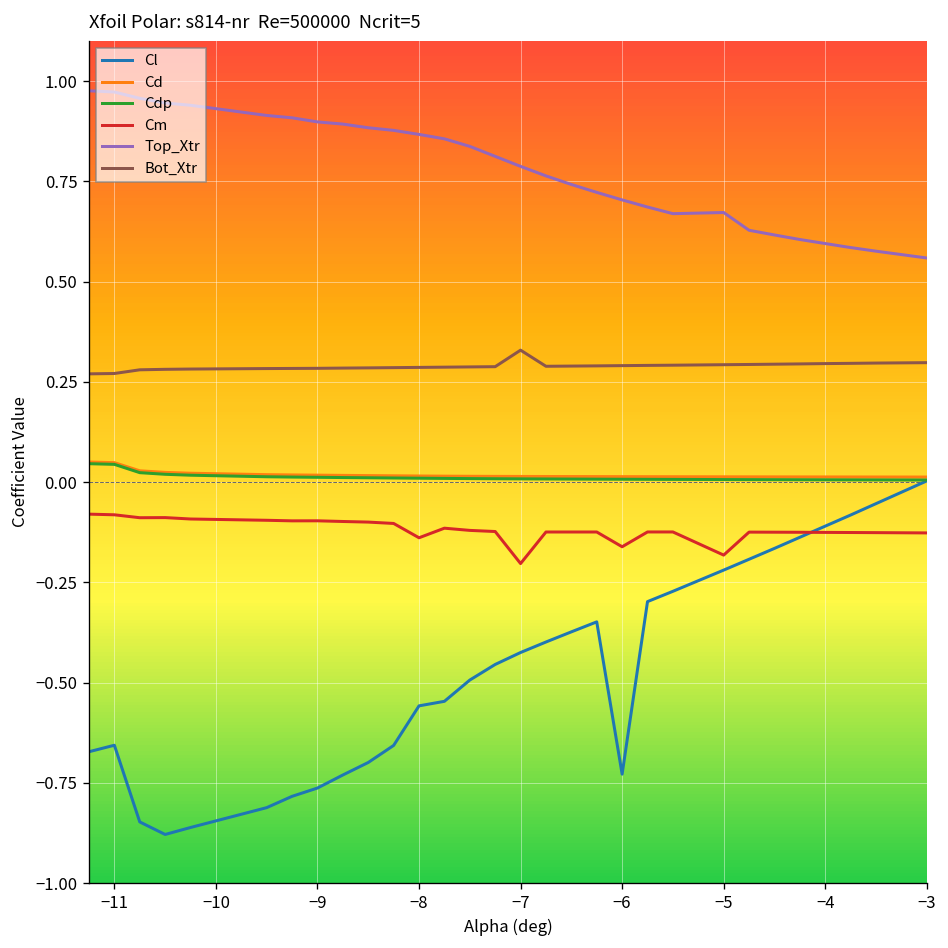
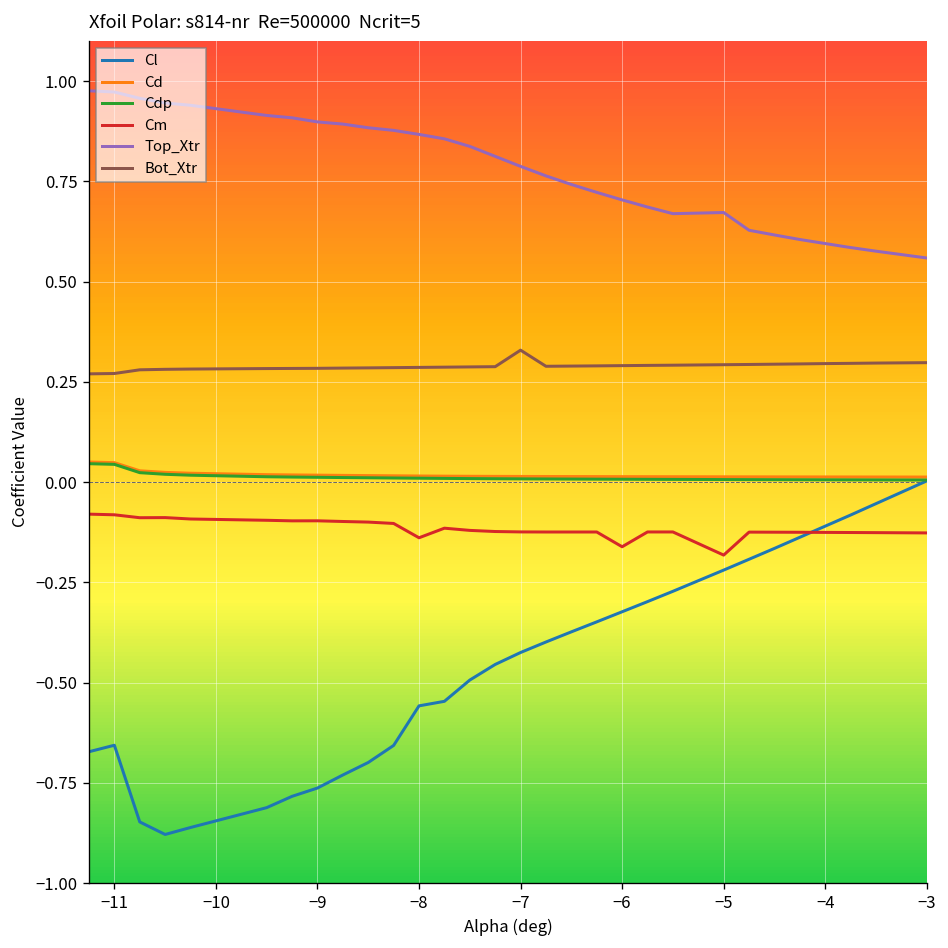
Cm, −7: -0.20 -> -0.12
Cl, −6: -0.73 -> -0.32
